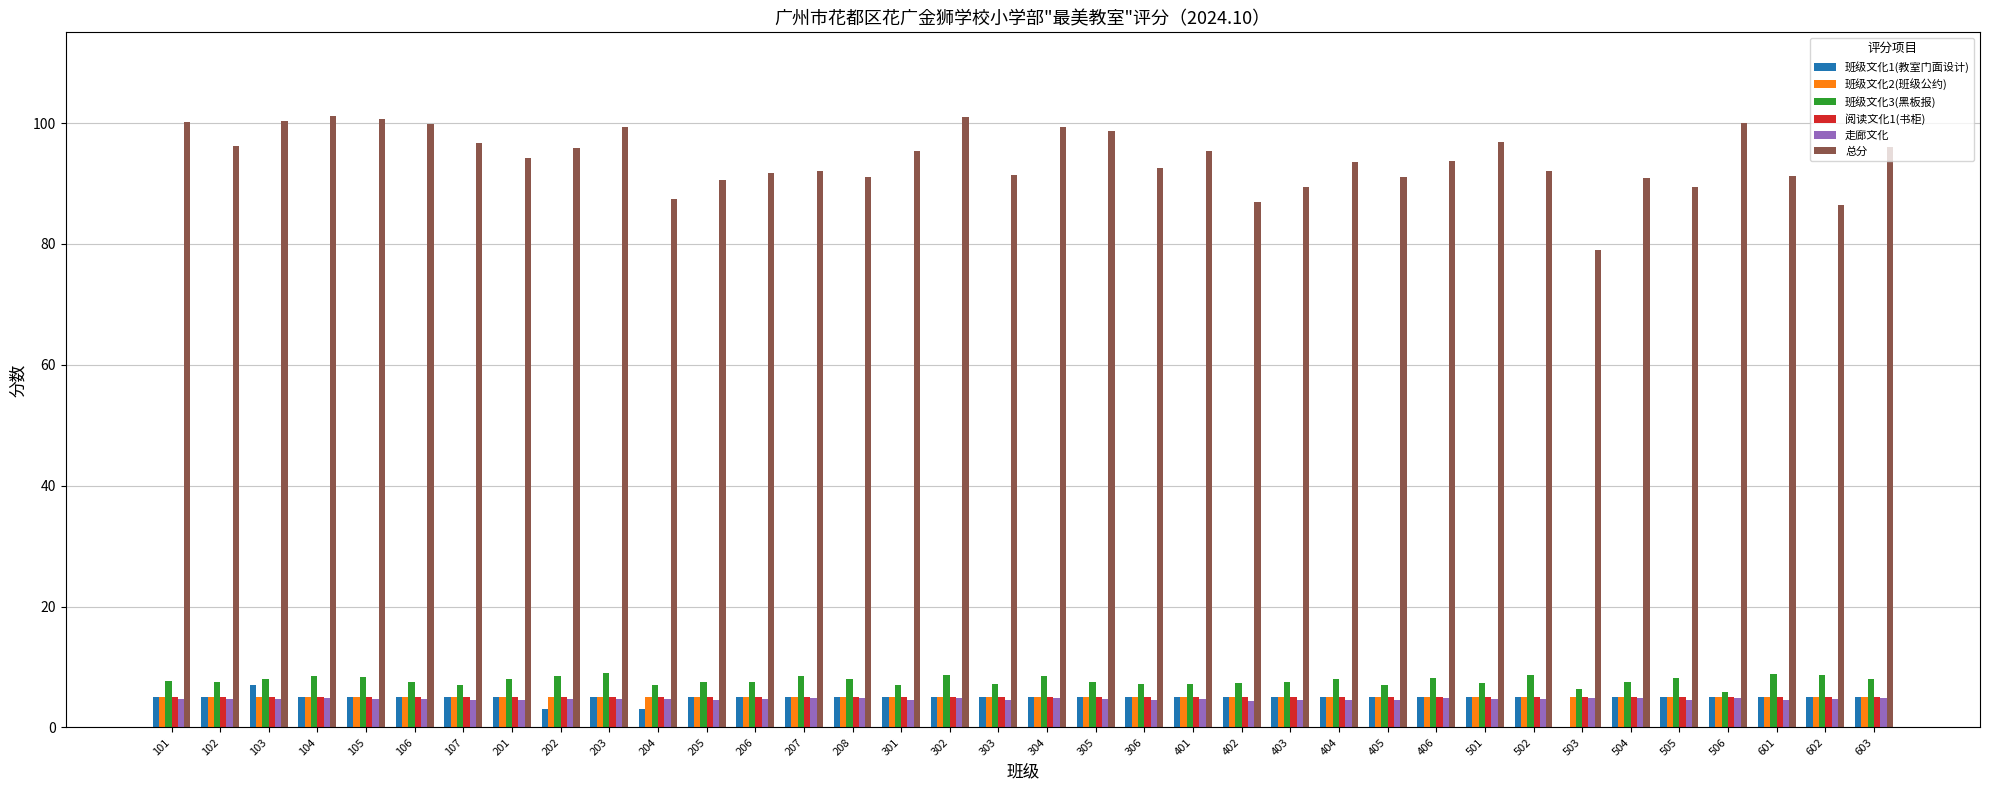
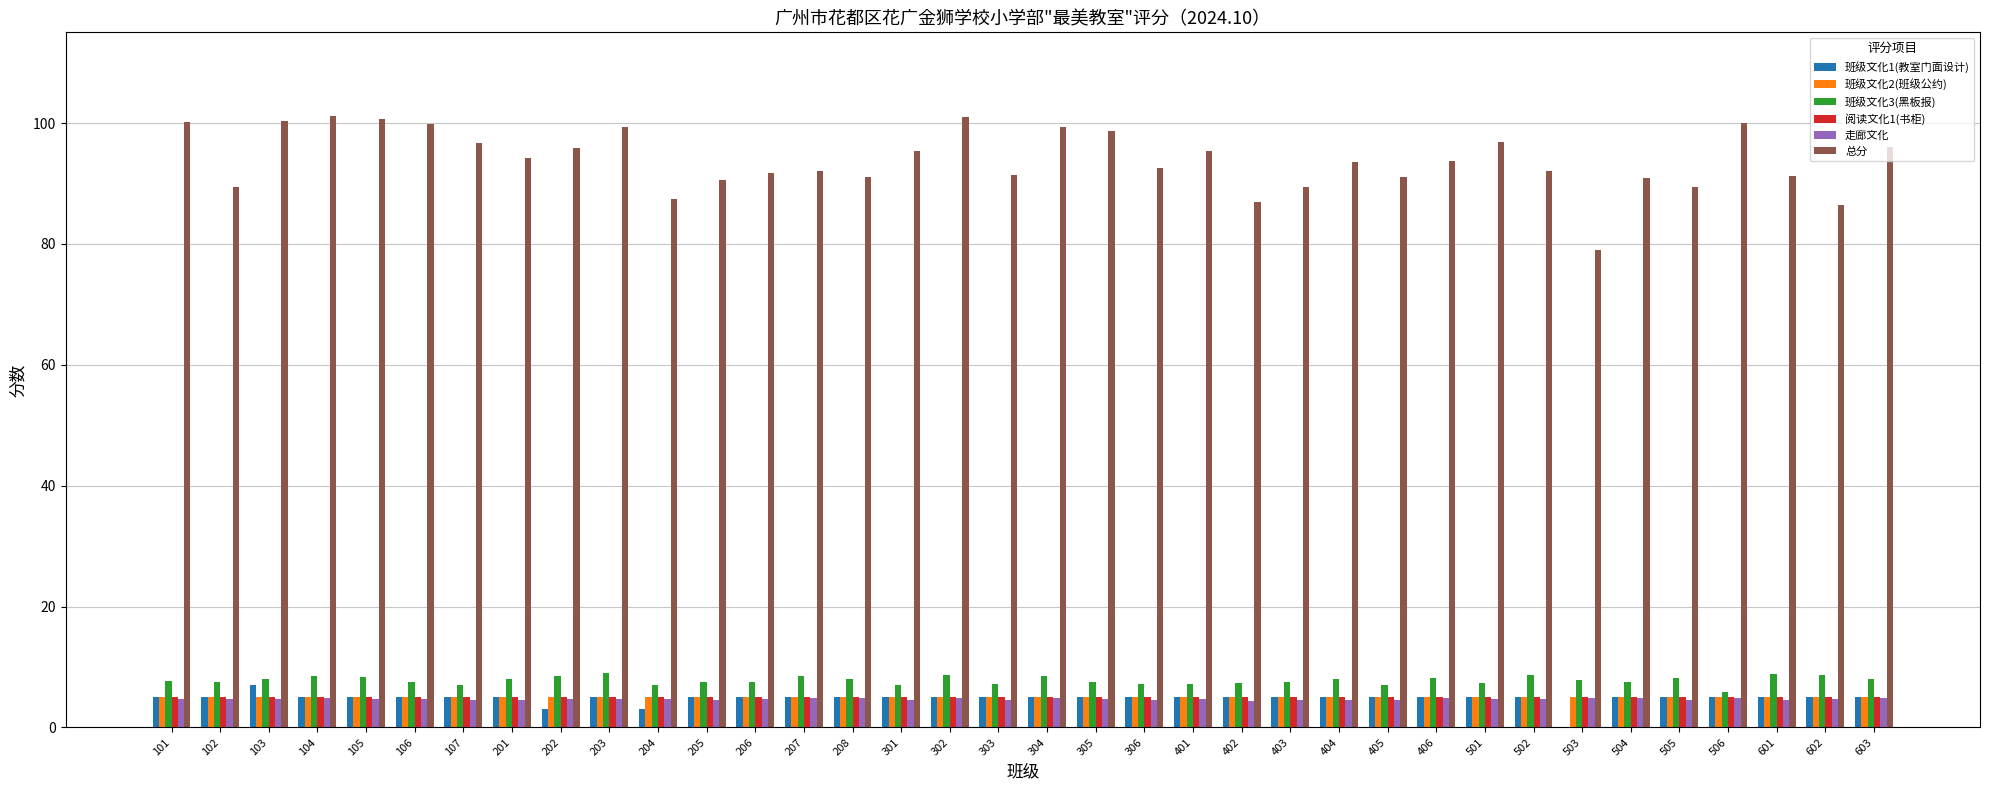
总分, 102: 96 -> 89
班级文化3(黑板报), 503: 6 -> 8
